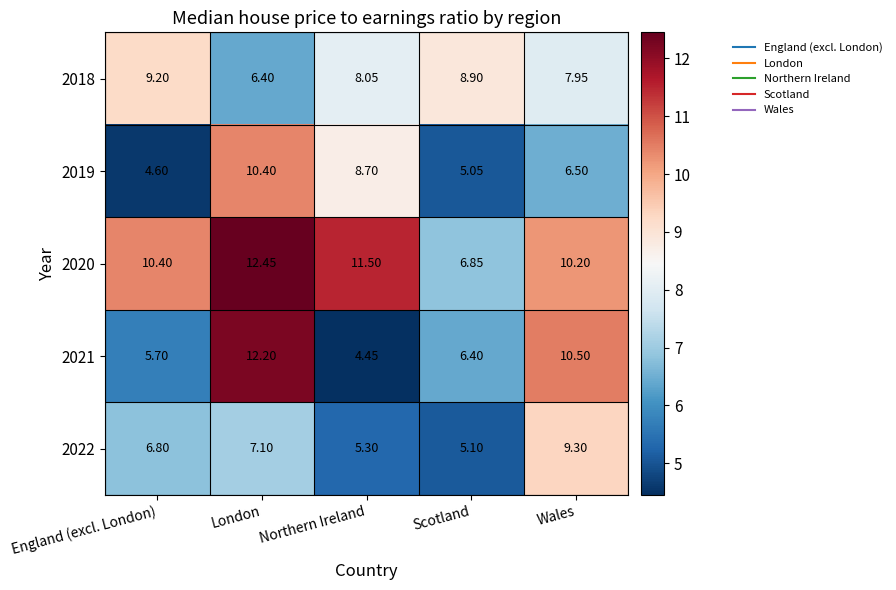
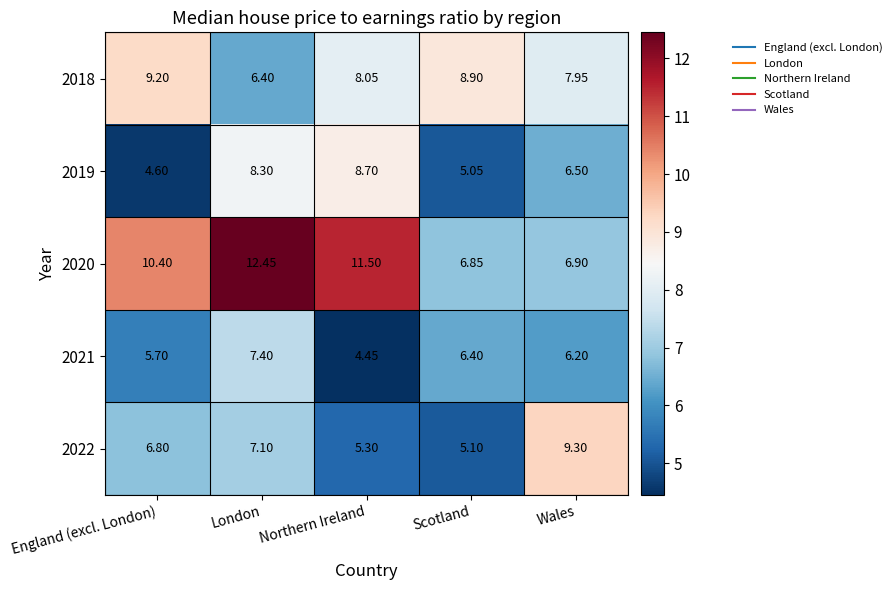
2019, London: 10.40 -> 8.30
2020, Wales: 10.20 -> 6.90
2021, London: 12.20 -> 7.40
2021, Wales: 10.50 -> 6.20
